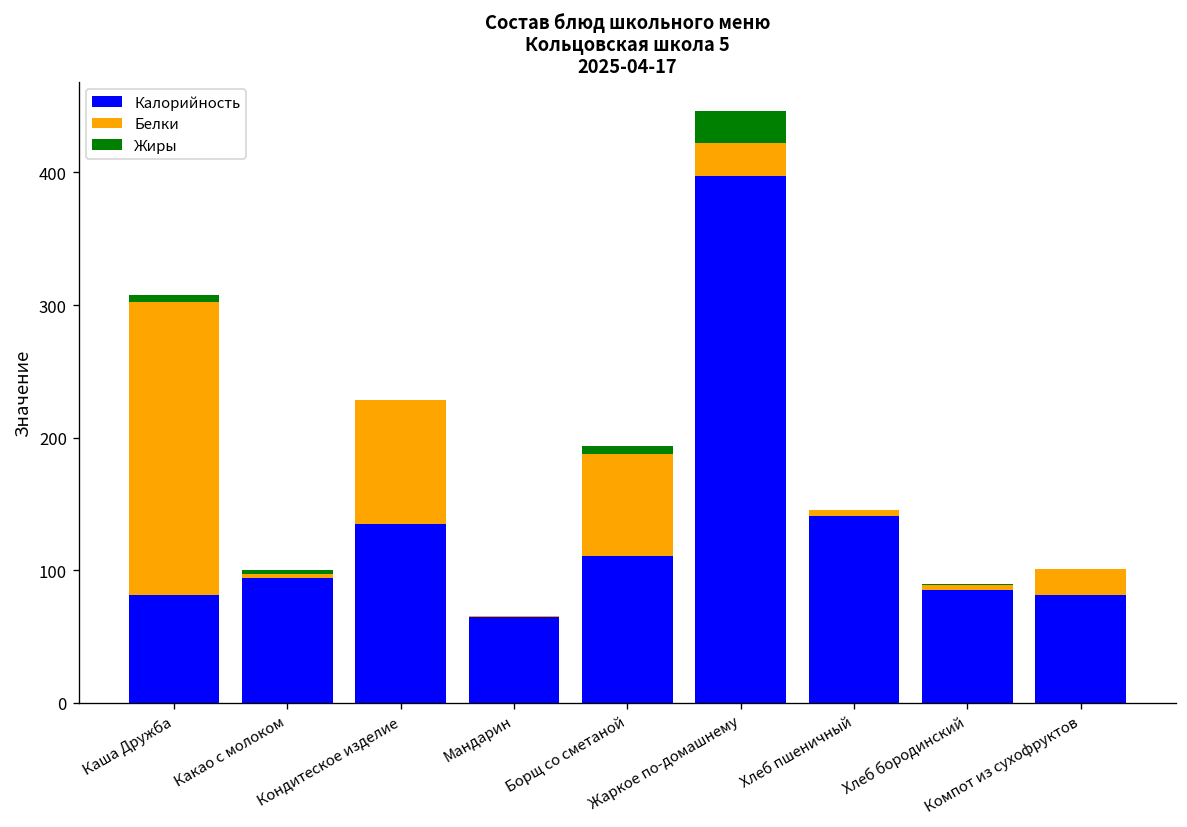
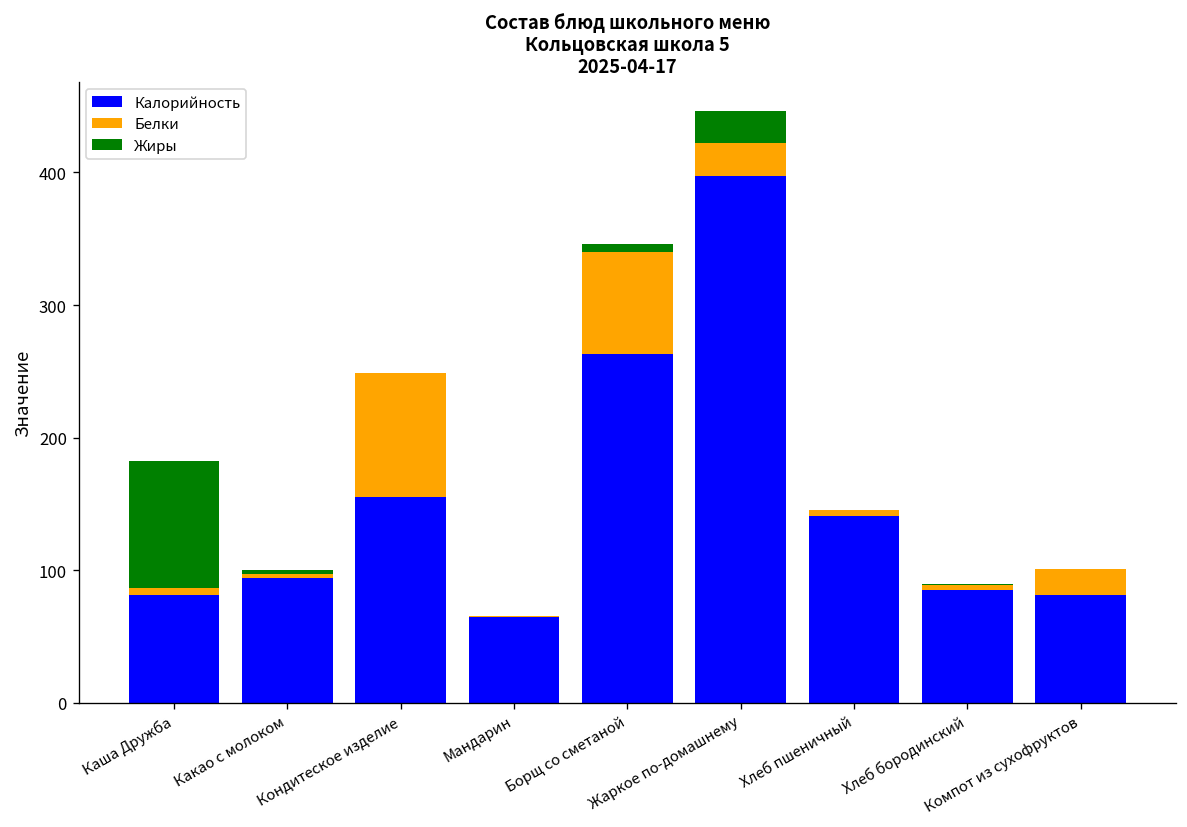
Белки, Каша Дружба: 221 -> 5
Жиры, Каша Дружба: 6 -> 96
Калорийность, Кондитеское изделие: 135 -> 155
Калорийность, Борщ со сметаной: 110 -> 263
